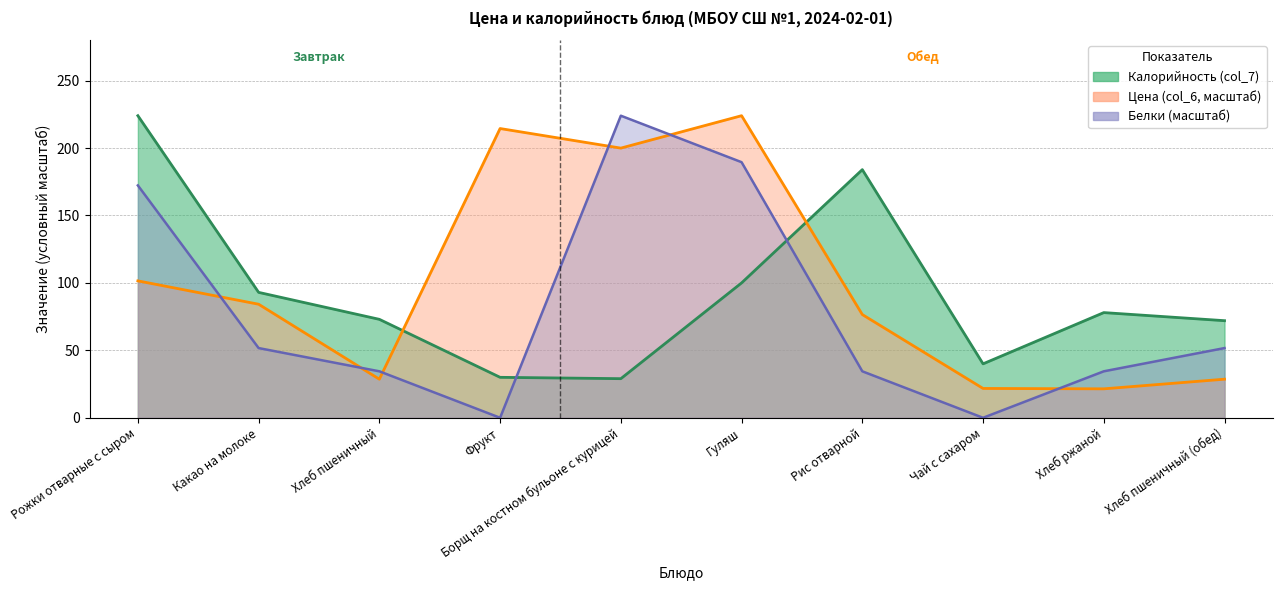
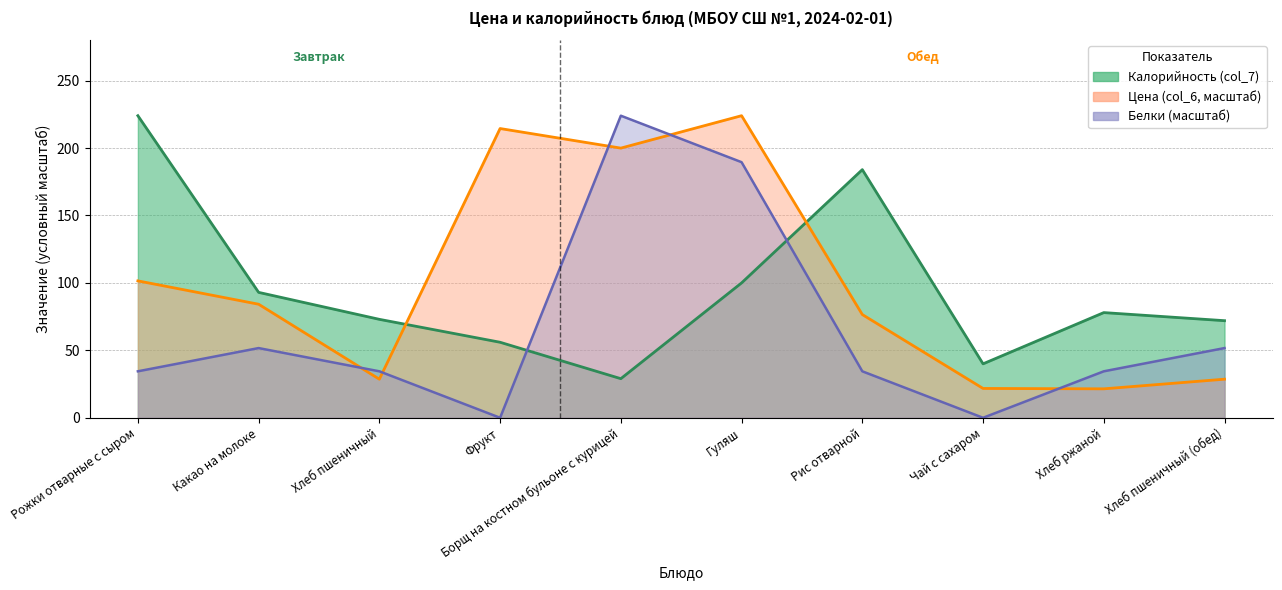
Белки (масштаб), Рожки отварные с сыром: 172 -> 34
Калорийность (col_7), Фрукт: 30 -> 56
